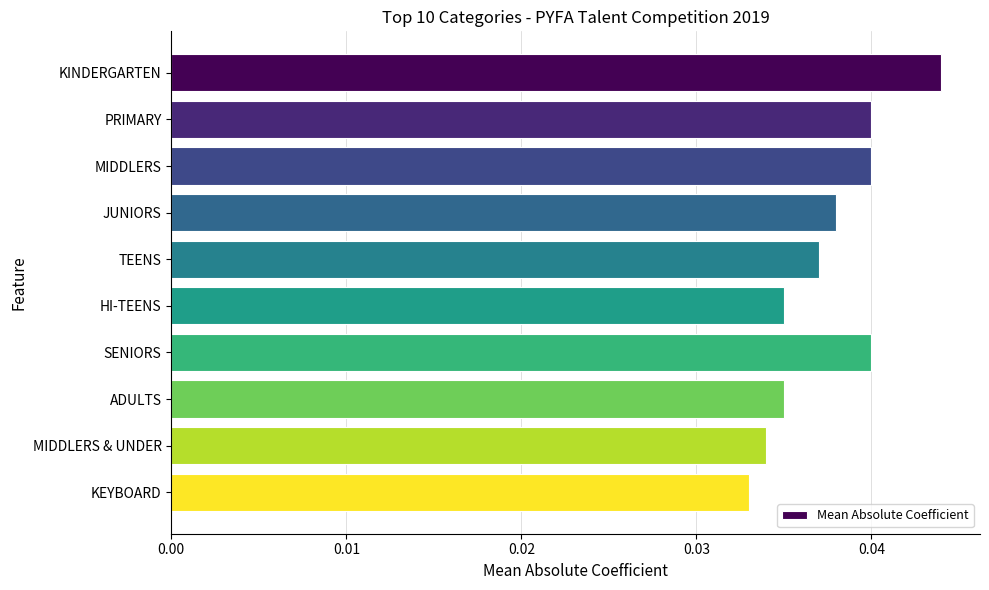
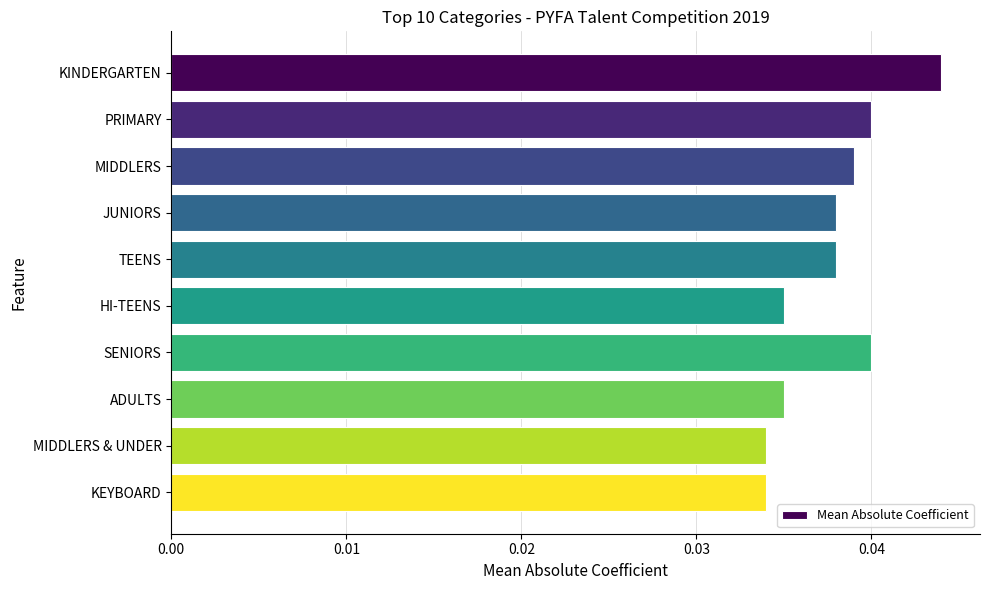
MIDDLERS: 0.040 -> 0.039
TEENS: 0.037 -> 0.038
KEYBOARD: 0.033 -> 0.034
